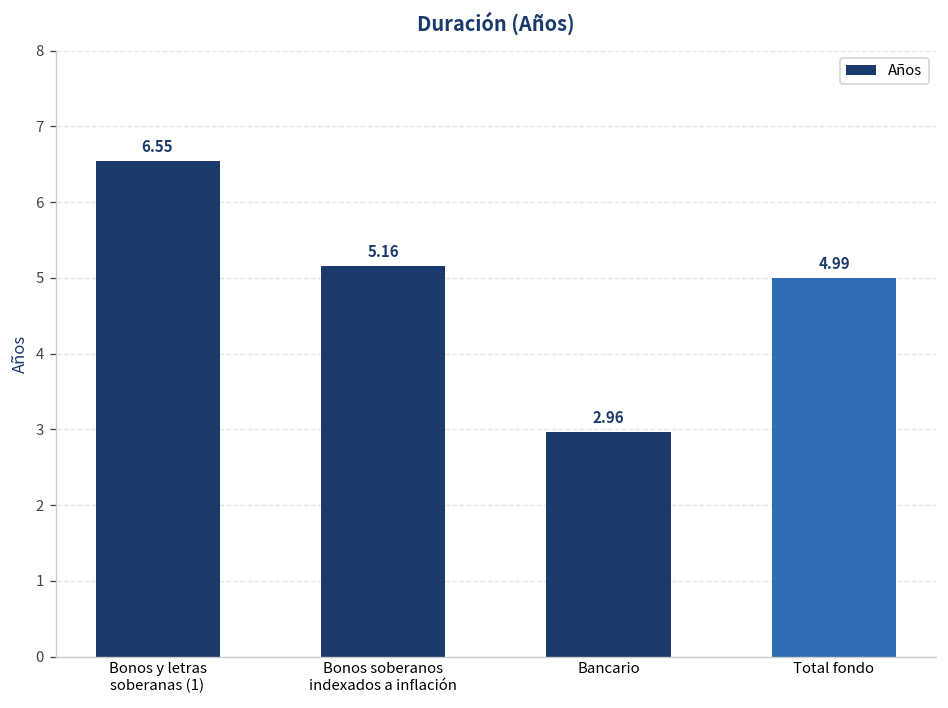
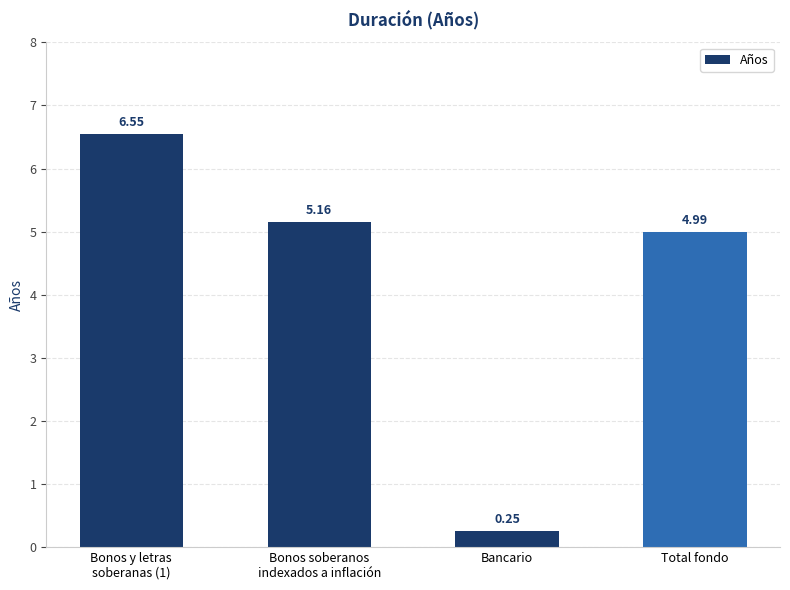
Bancario: 2.96 -> 0.25
